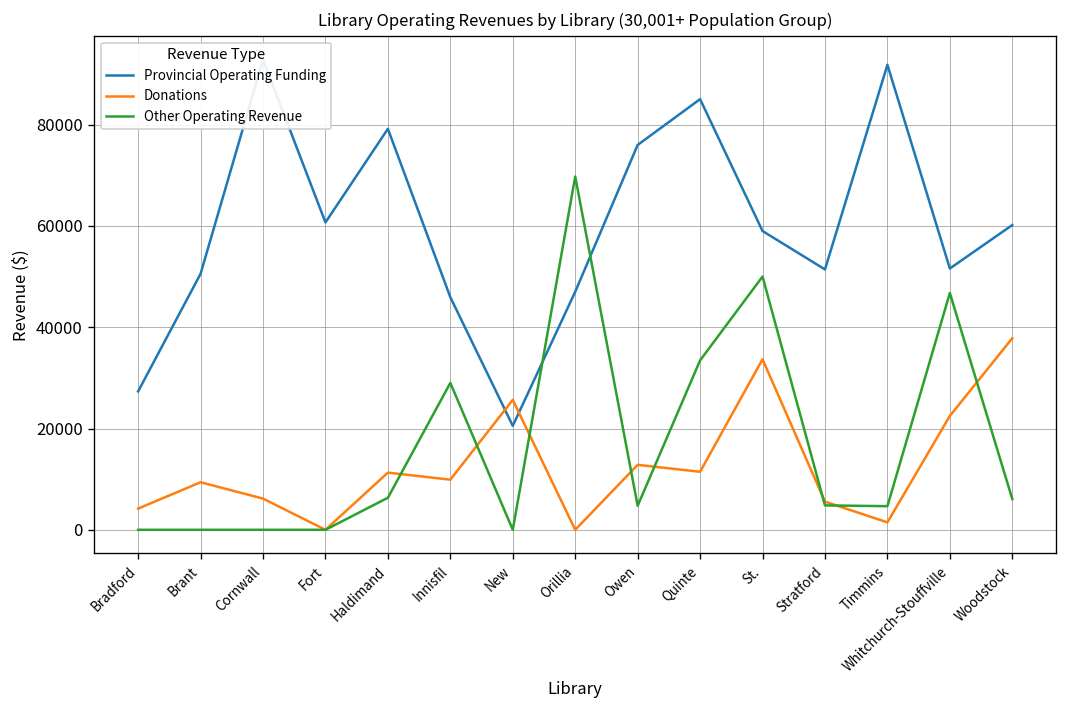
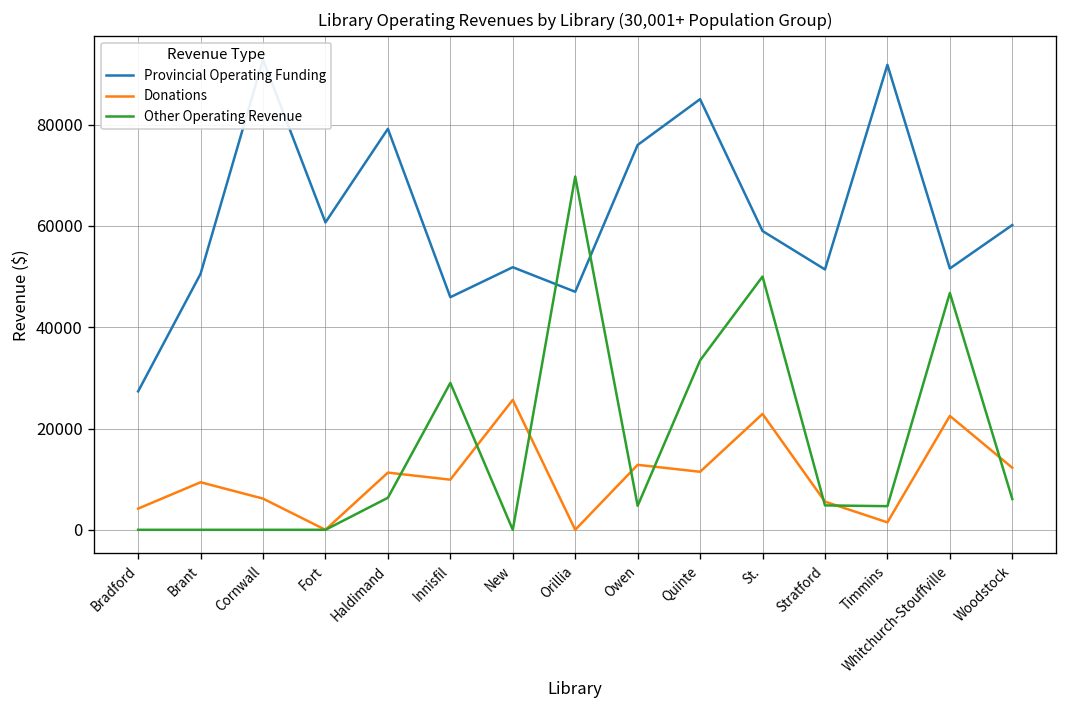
Provincial Operating Funding, New: 21000 -> 52000
Donations, St.: 34000 -> 23000
Donations, Woodstock: 38000 -> 12000
